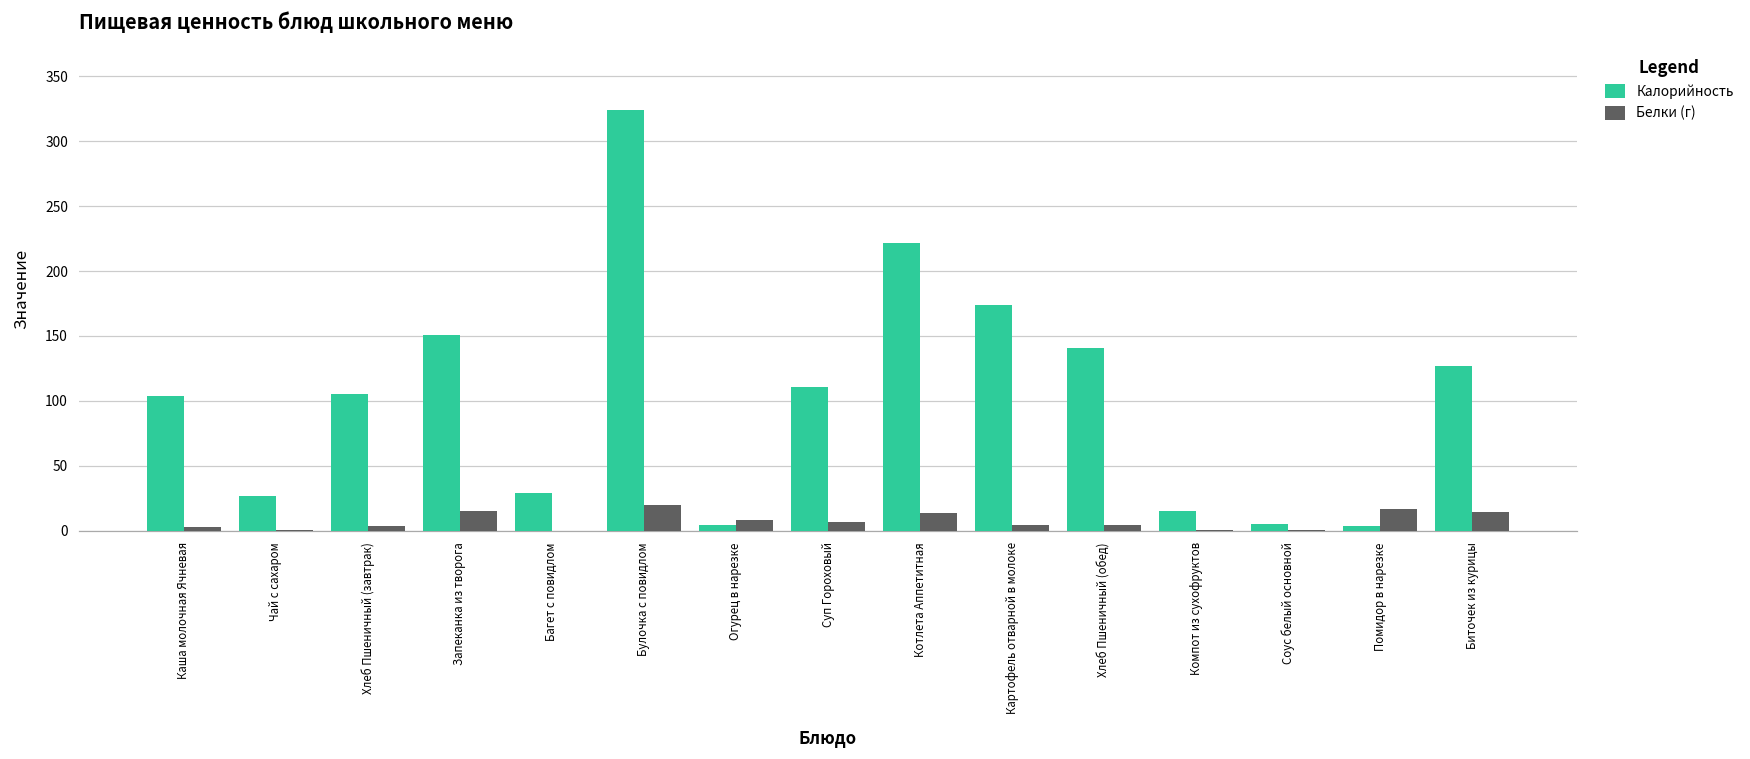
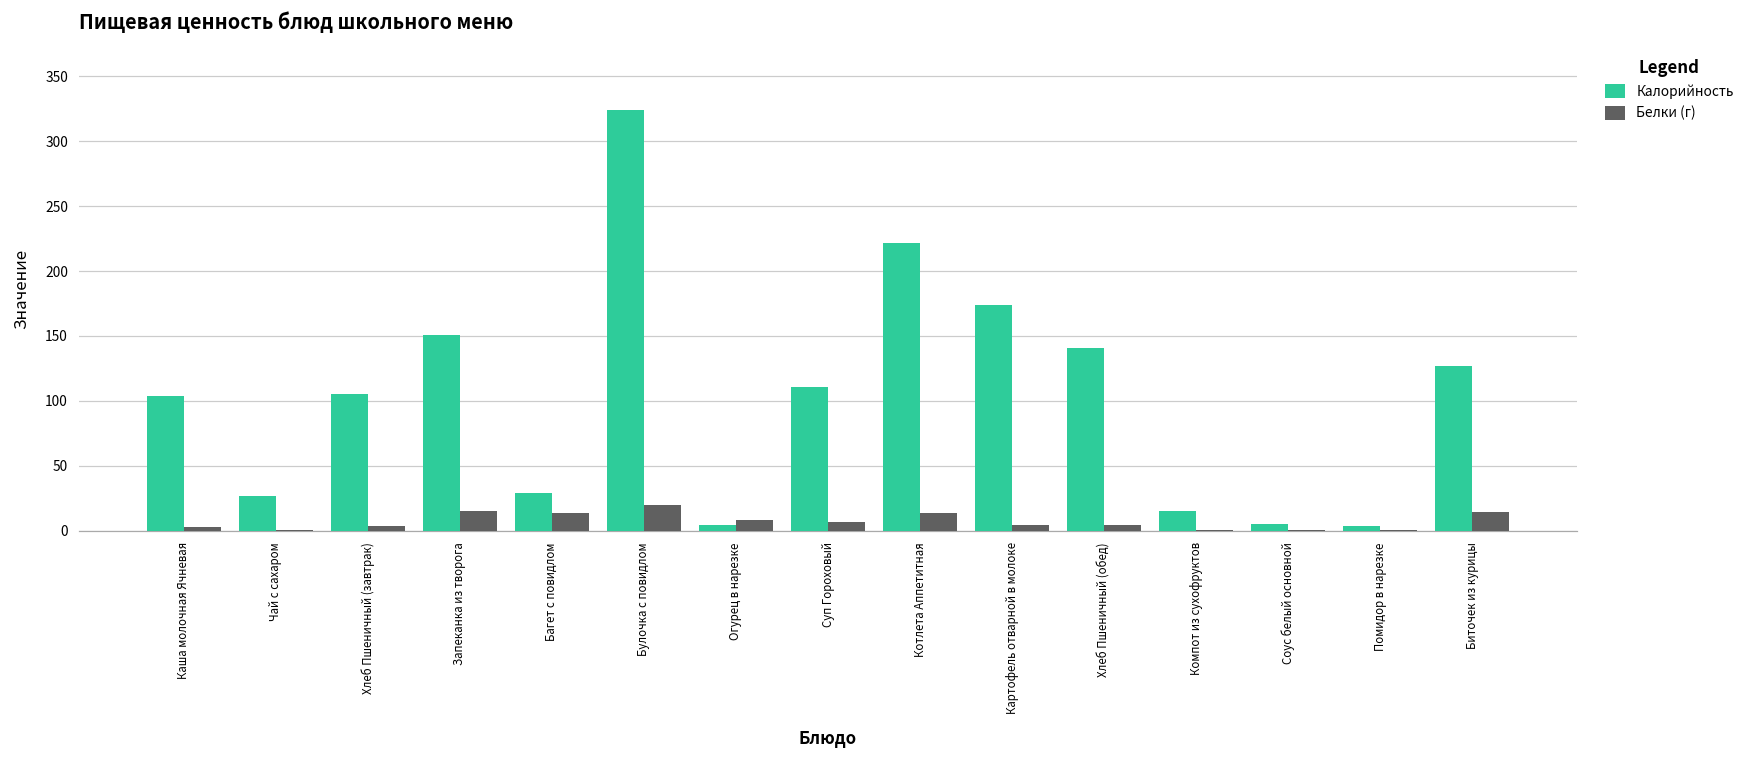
Белки (г), Багет с повидлом: 0 -> 14
Белки (г), Помидор в нарезке: 17 -> 1
